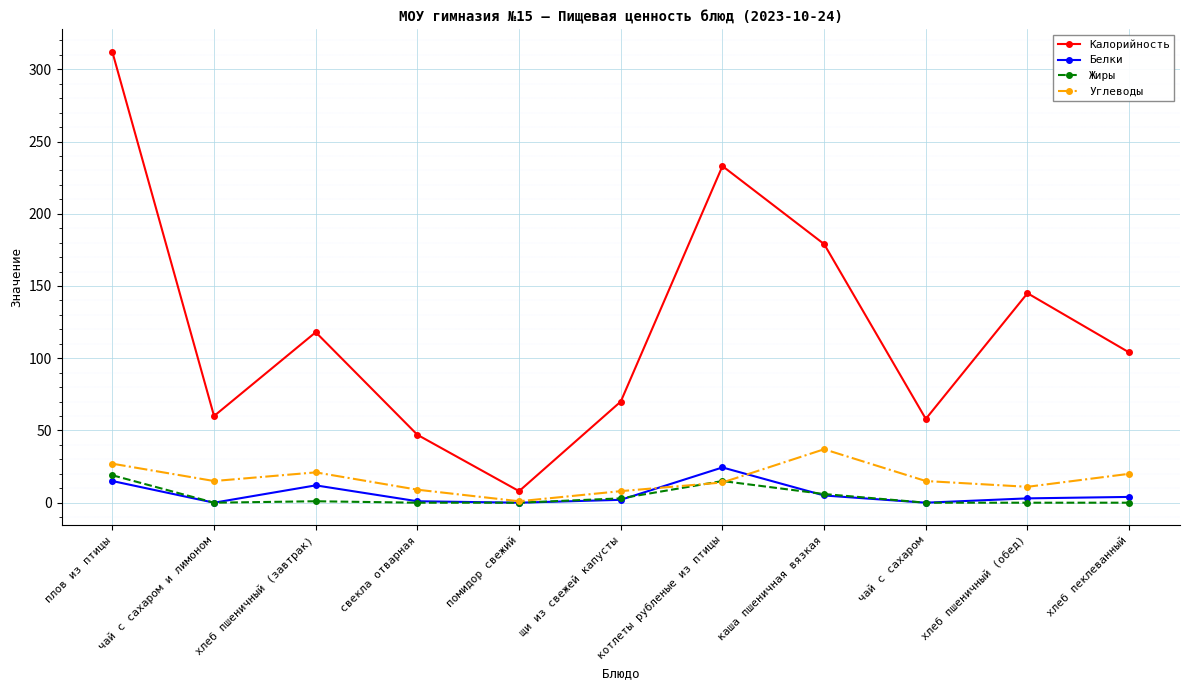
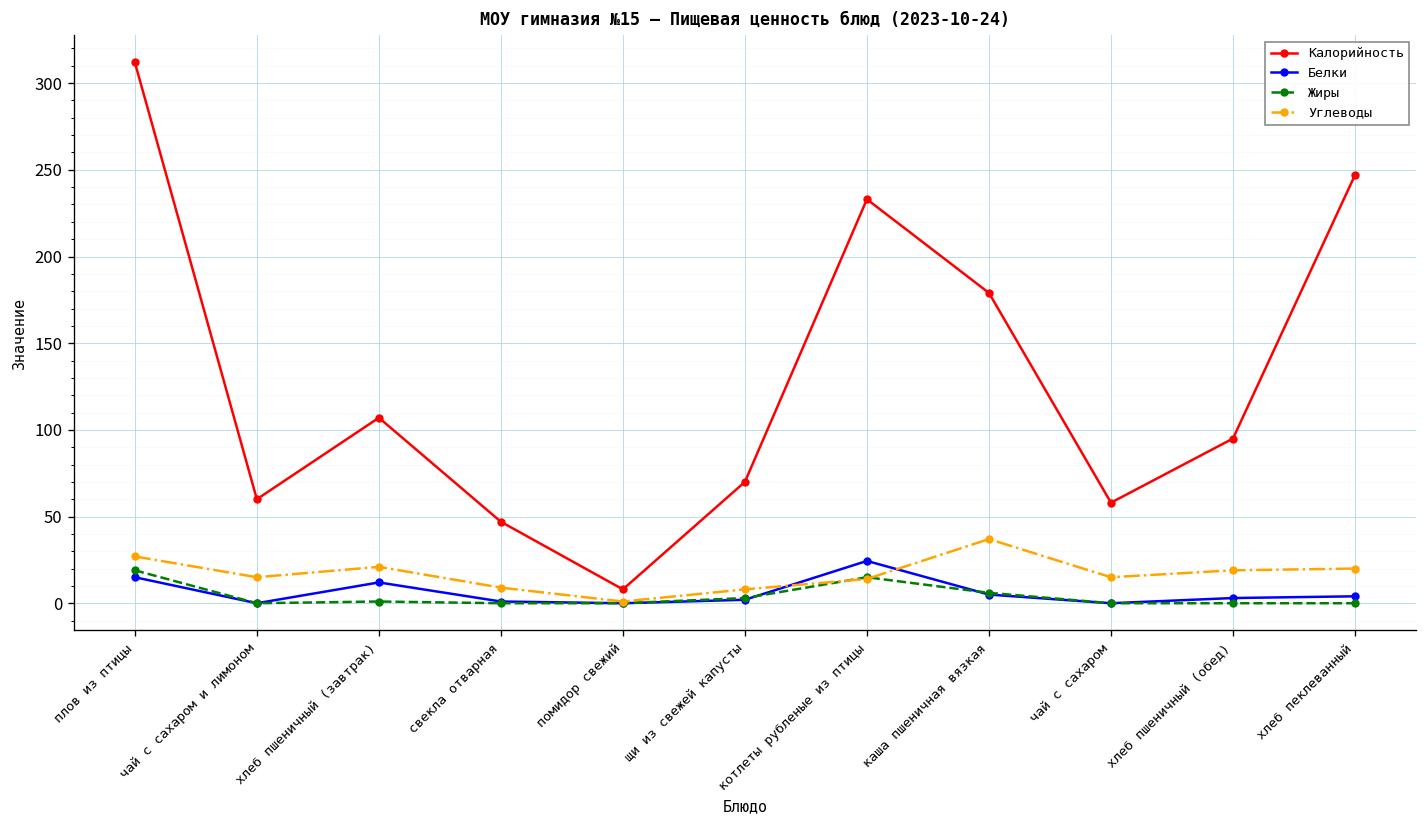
Калорийность, хлеб пшеничный (завтрак): 118 -> 107
Калорийность, хлеб пшеничный (обед): 145 -> 95
Углеводы, хлеб пшеничный (обед): 11 -> 19
Калорийность, хлеб пеклеванный: 104 -> 247
